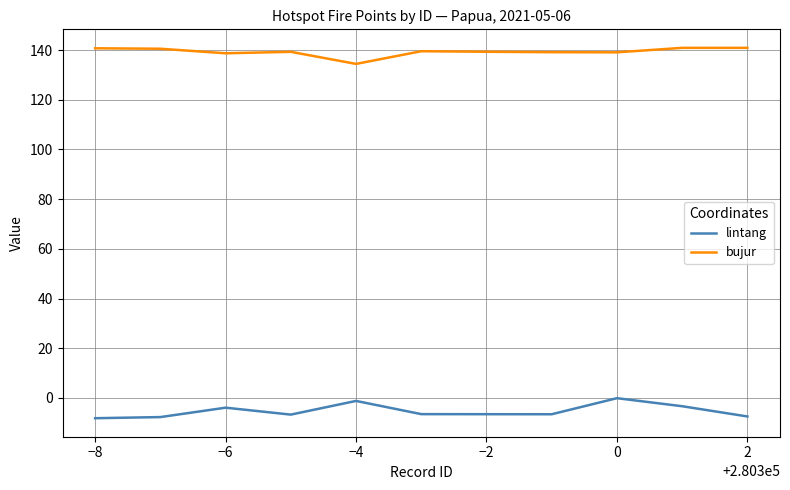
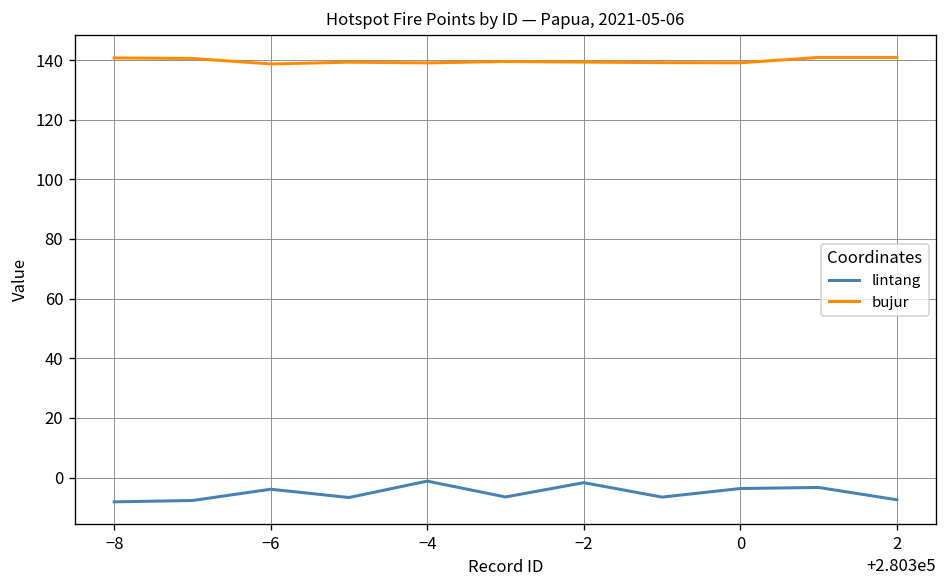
bujur, −4: 134 -> 139
lintang, −2: -7 -> -2
lintang, 0: 0 -> -4
